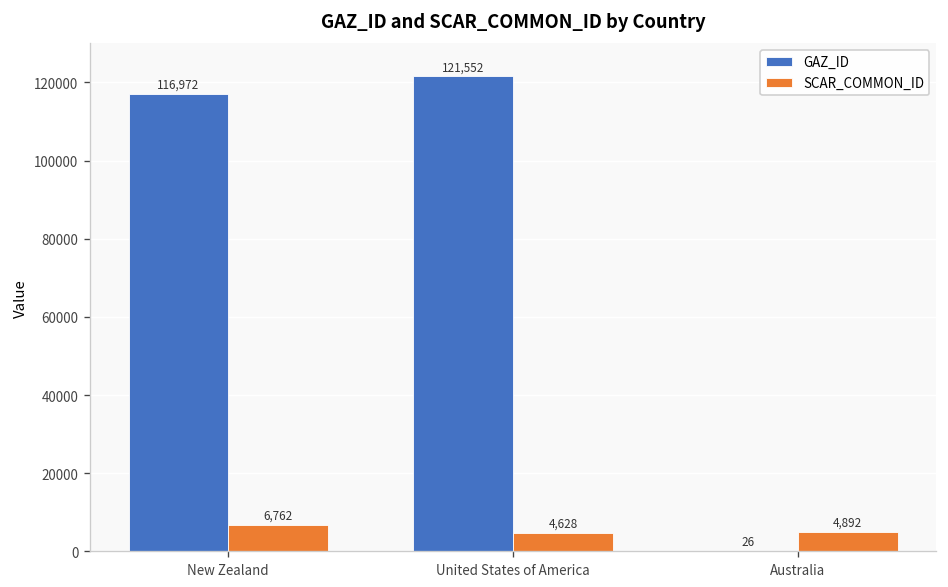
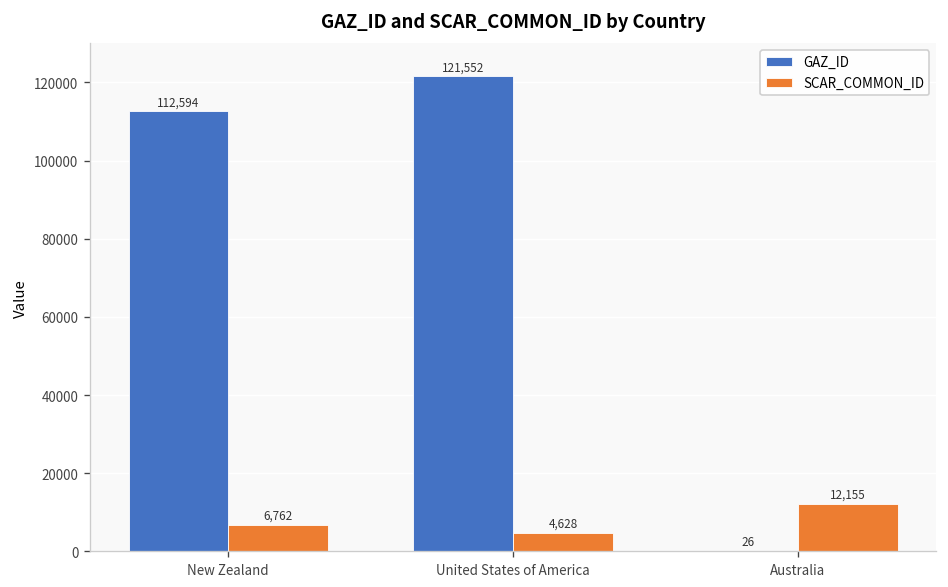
GAZ_ID, New Zealand: 116,972 -> 112,594
SCAR_COMMON_ID, Australia: 4,892 -> 12,155
